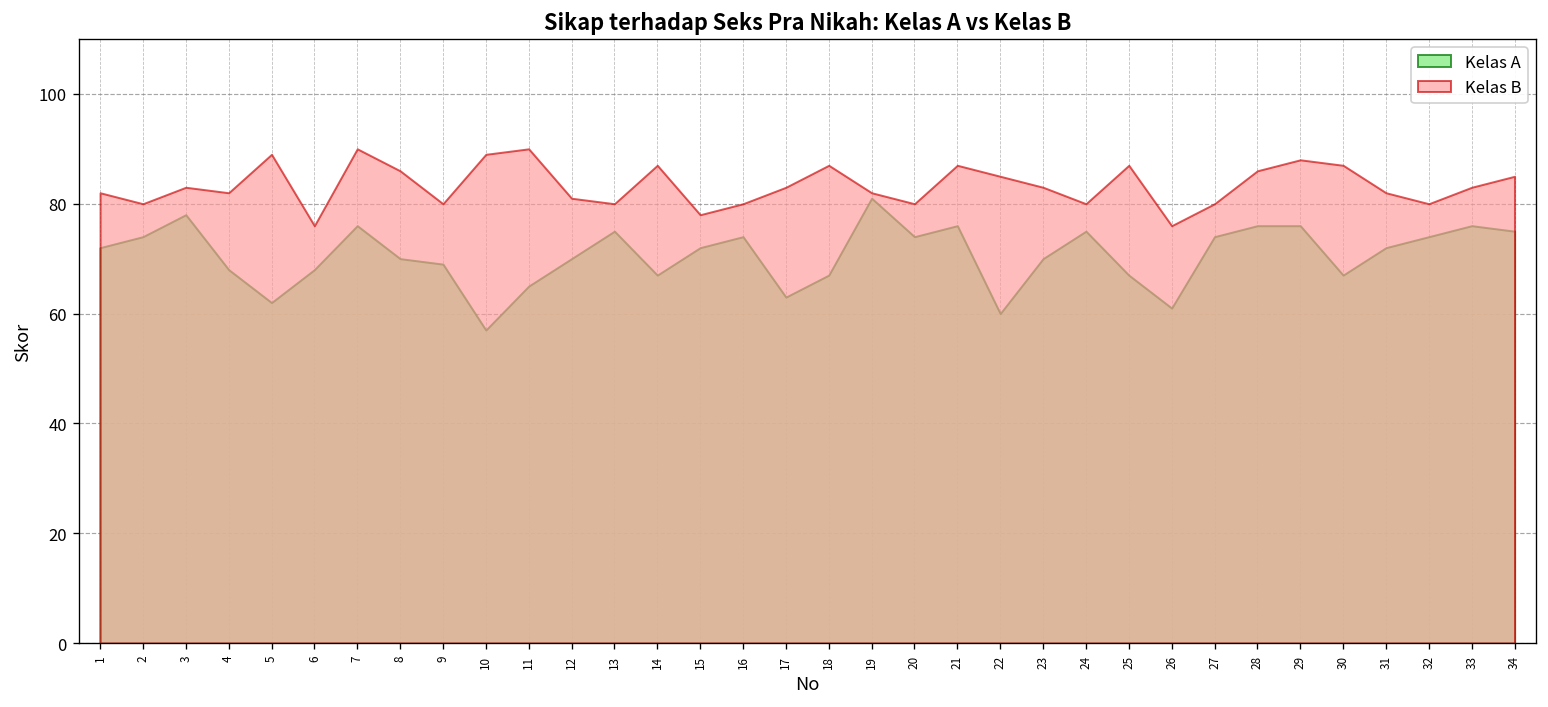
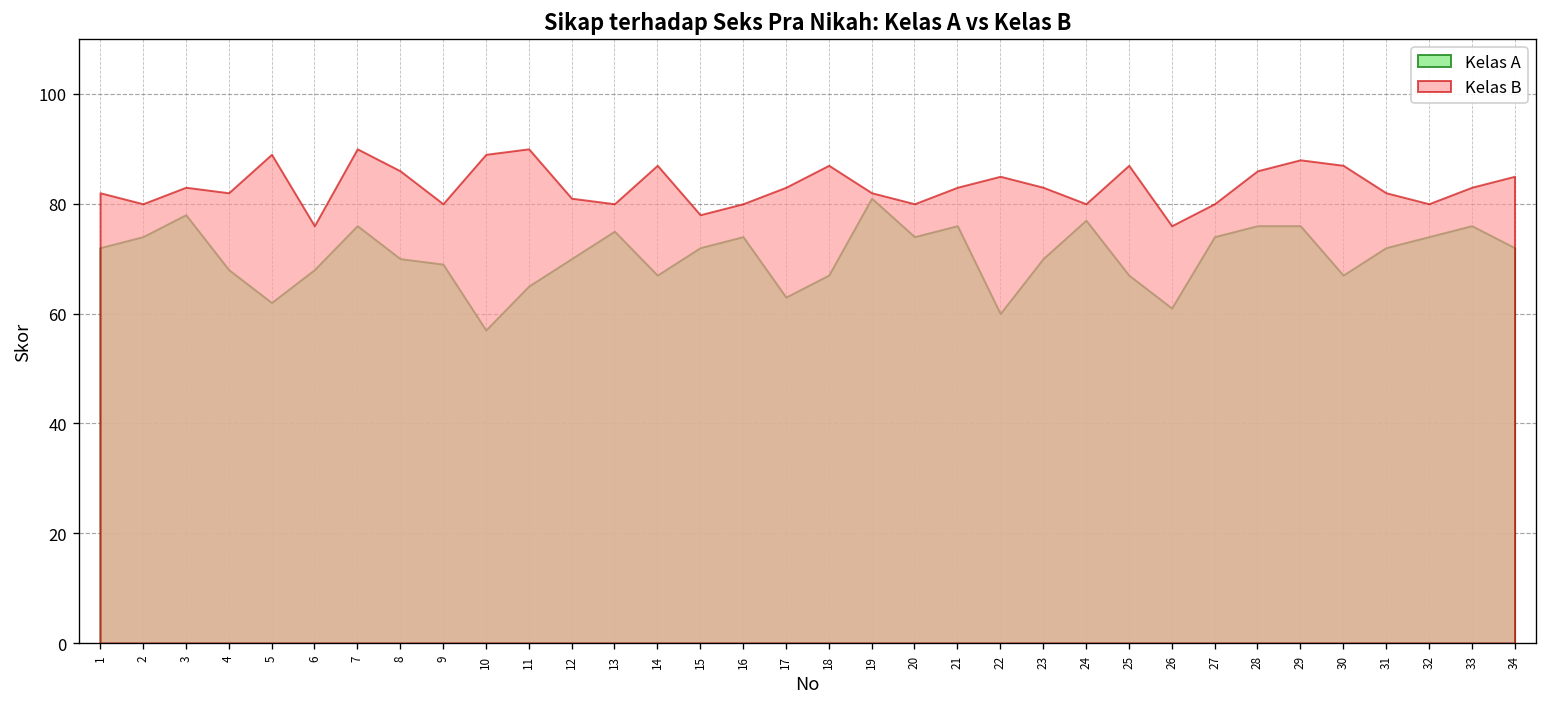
Kelas B, 21: 87 -> 83
Kelas A, 24: 75 -> 77
Kelas A, 34: 75 -> 72
